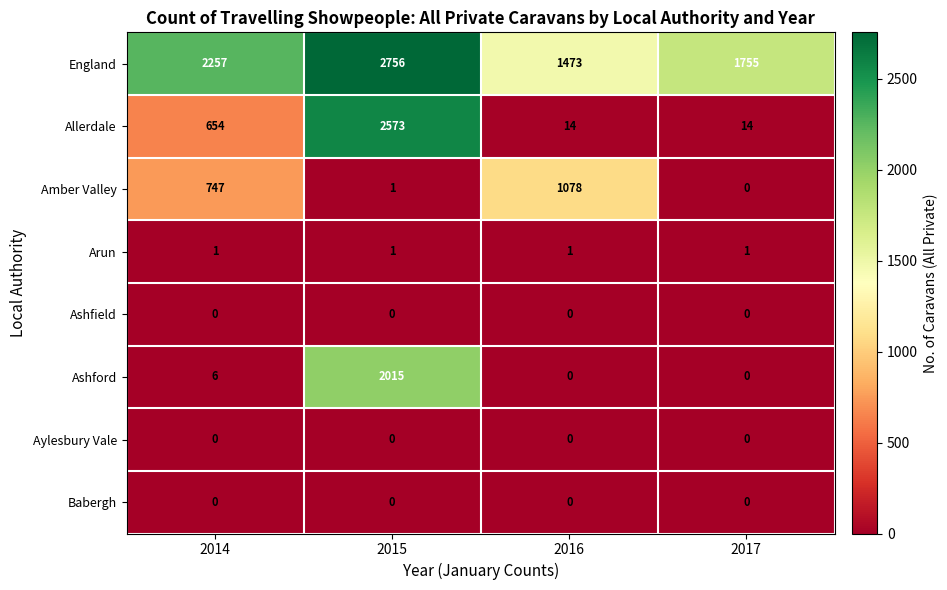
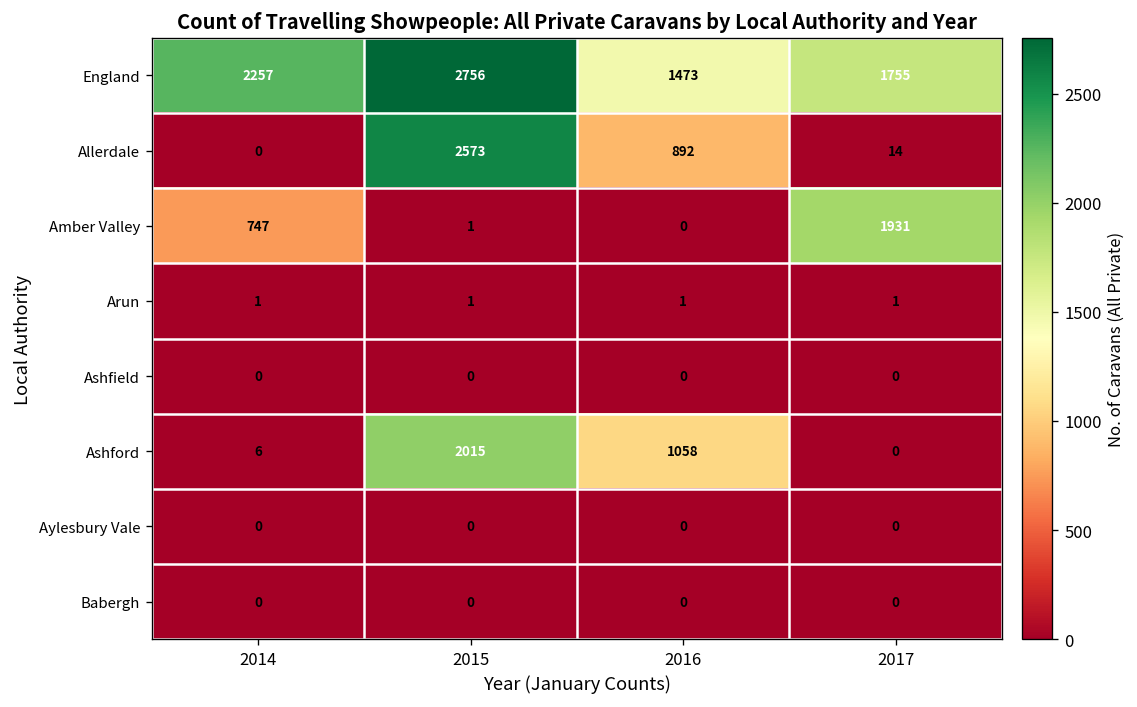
Allerdale, 2014: 654 -> 0
Allerdale, 2016: 14 -> 892
Amber Valley, 2016: 1078 -> 0
Amber Valley, 2017: 0 -> 1931
Ashford, 2016: 0 -> 1058
